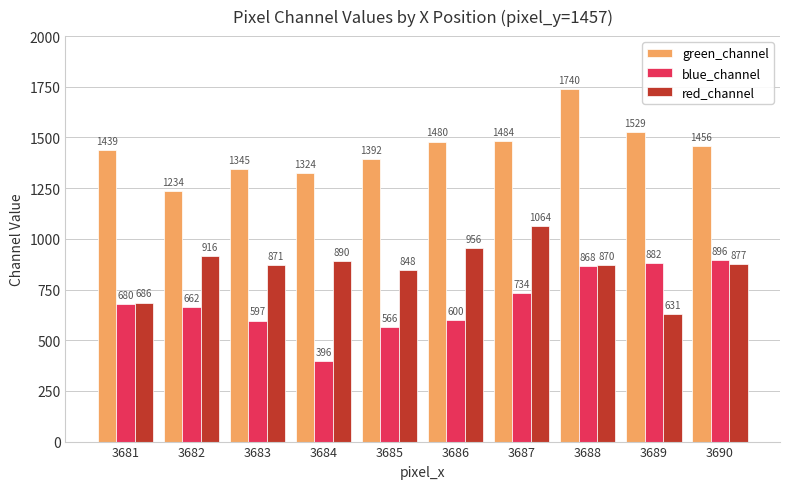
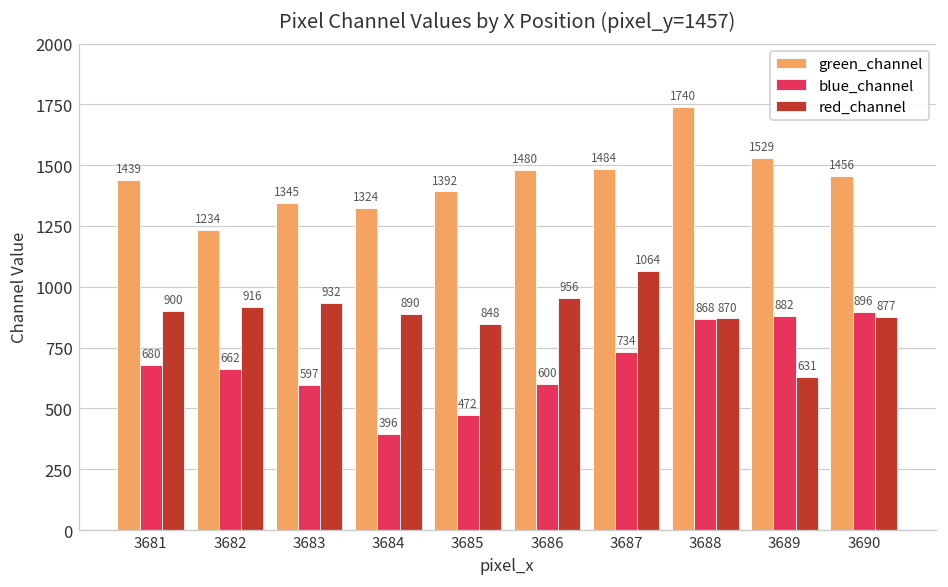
red_channel, 3681: 686 -> 900
red_channel, 3683: 871 -> 932
blue_channel, 3685: 566 -> 472
